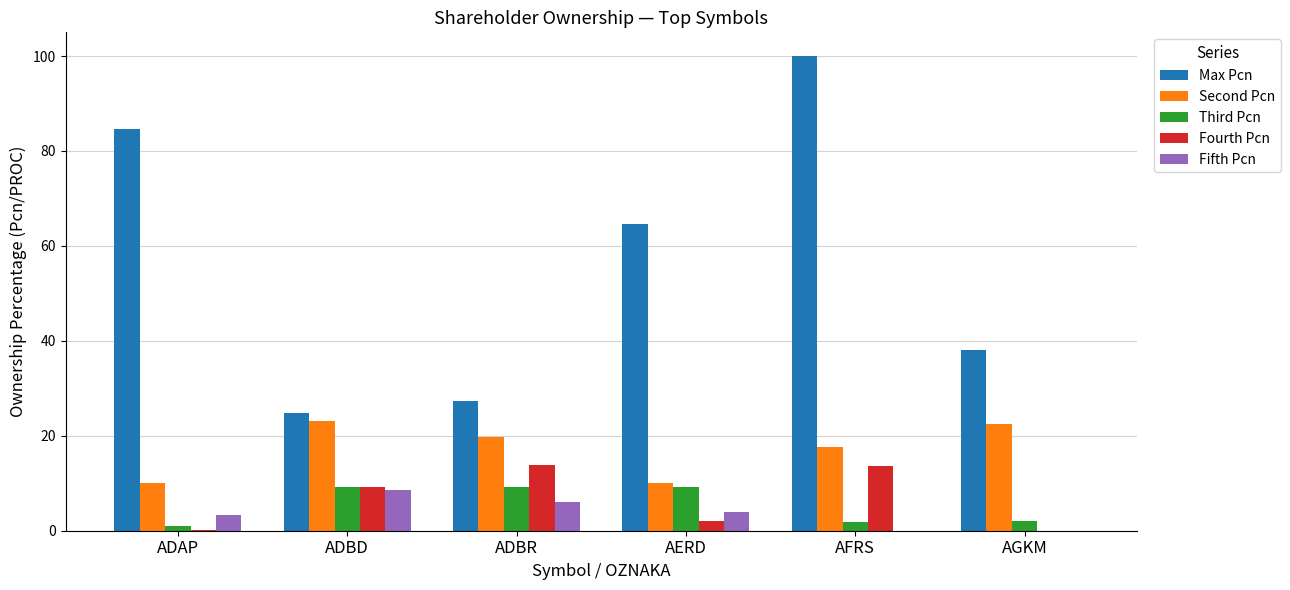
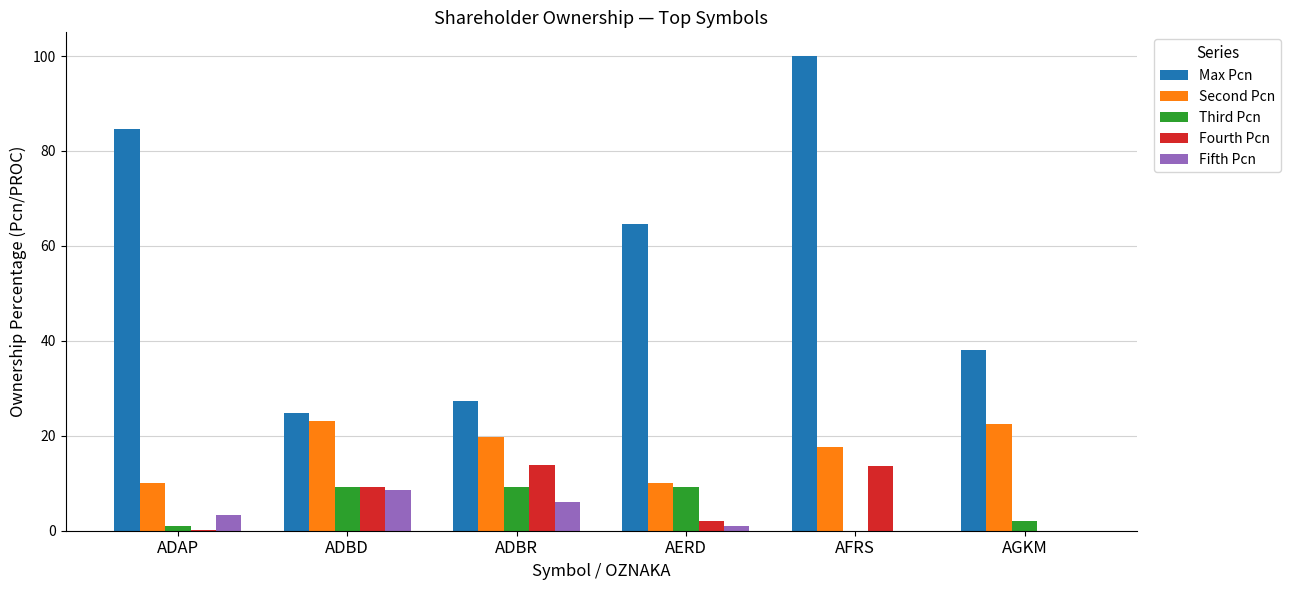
Fifth Pcn, AERD: 4 -> 1
Third Pcn, AFRS: 2 -> 0
